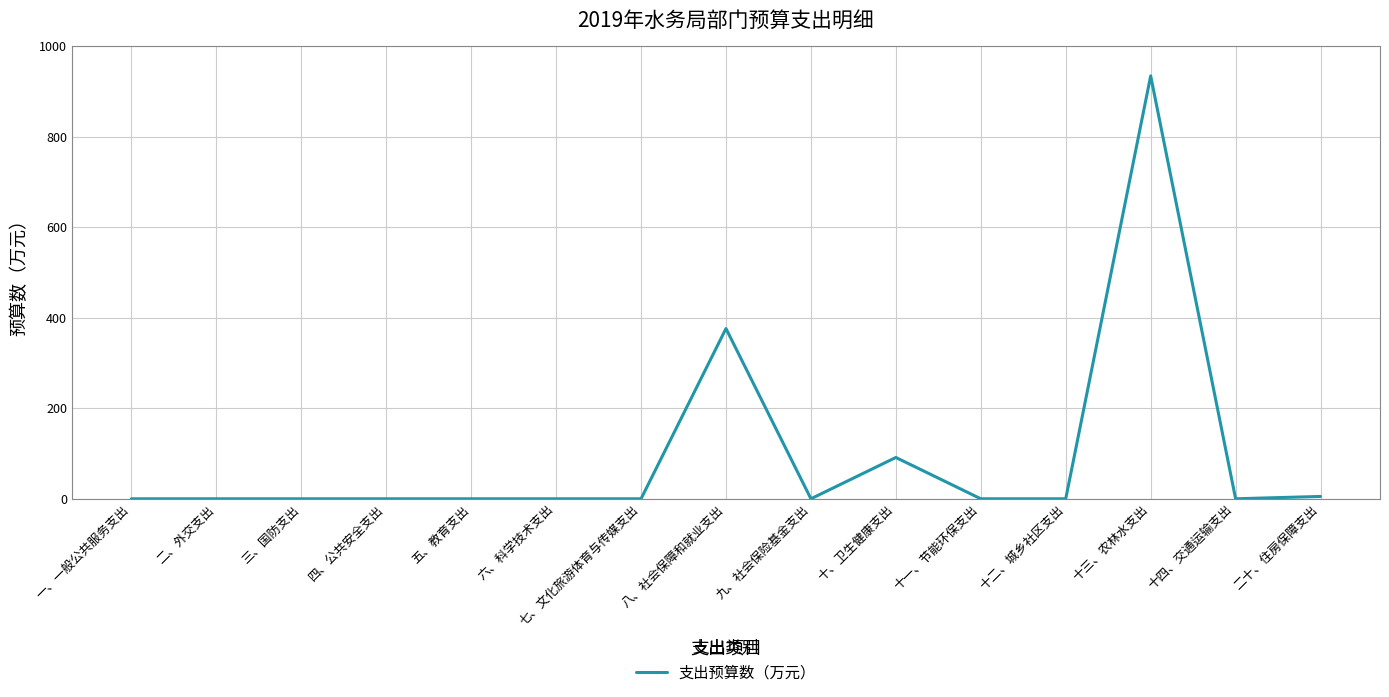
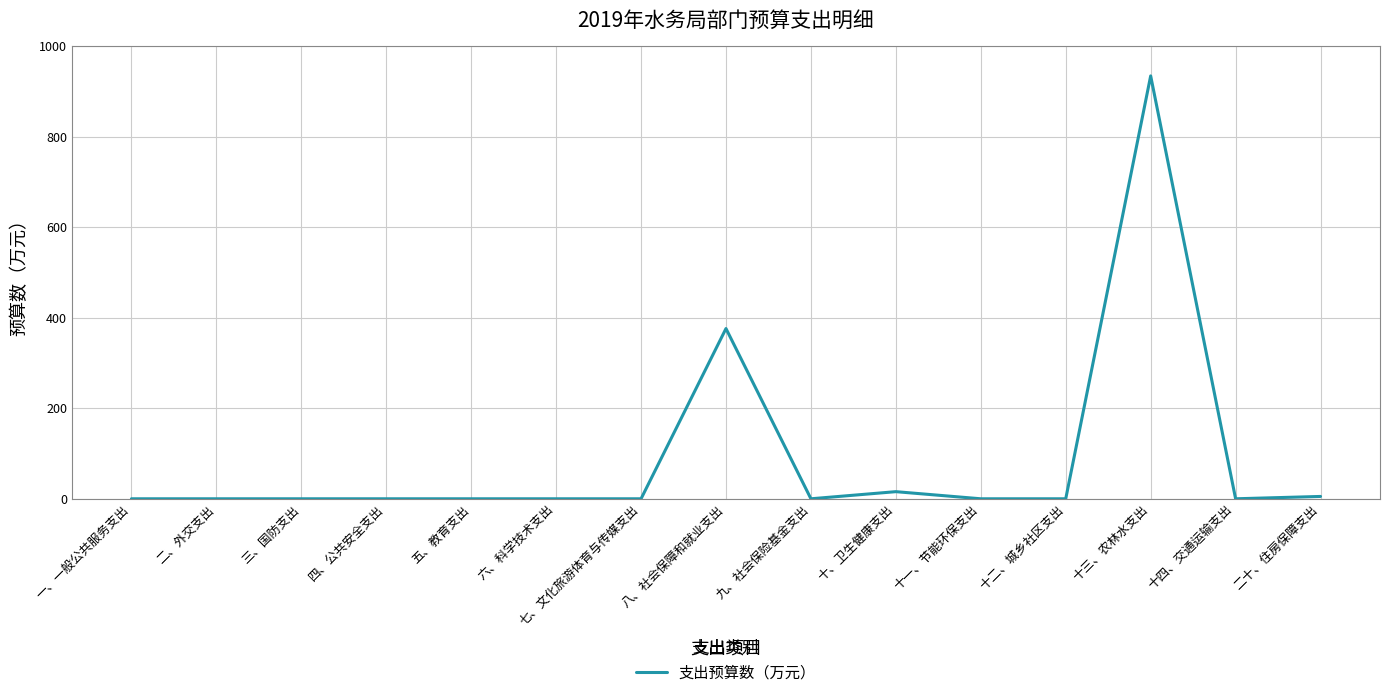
十、卫生健康支出: 90 -> 20
